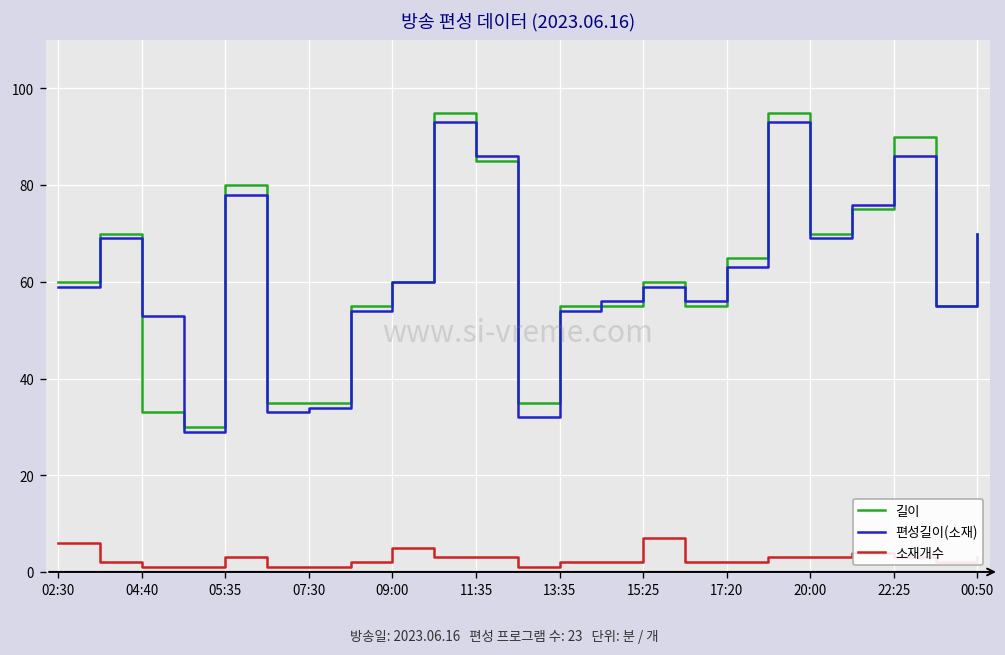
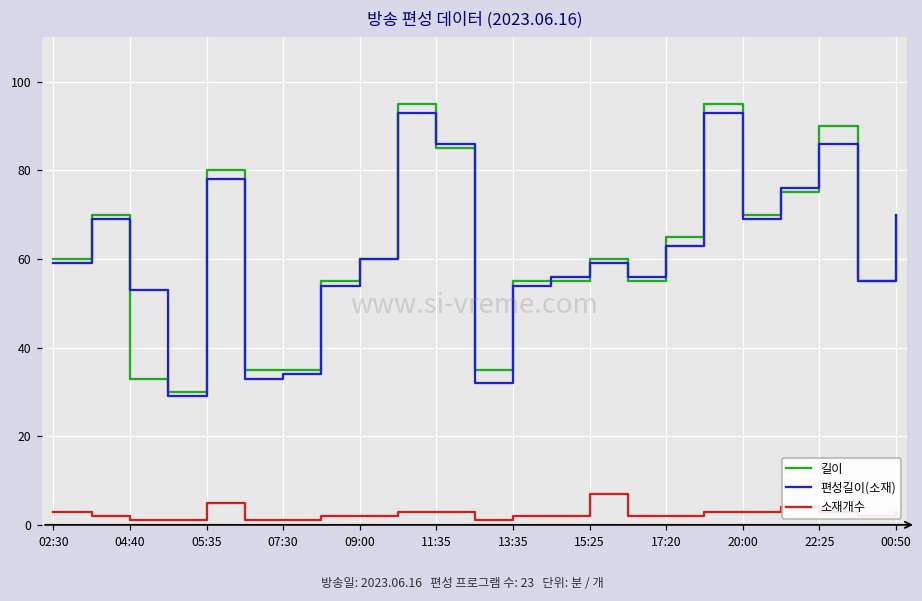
소재개수, 02:30: 6 -> 3
소재개수, 05:35: 3 -> 5
소재개수, 09:00: 5 -> 2
